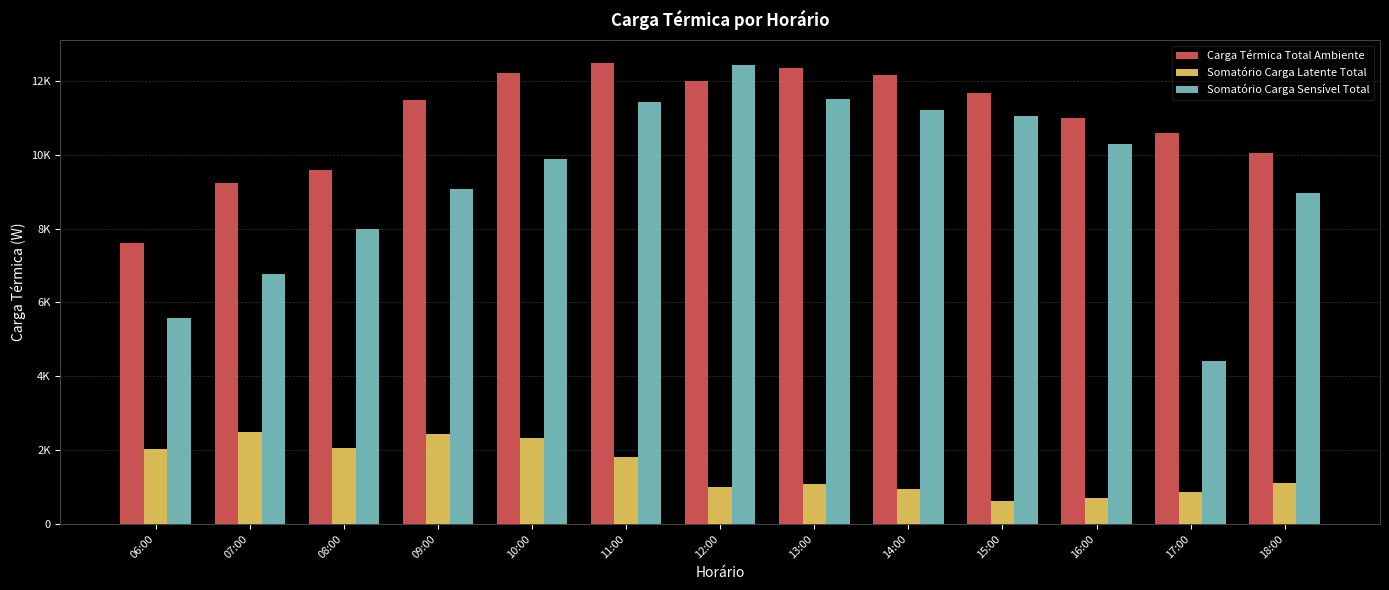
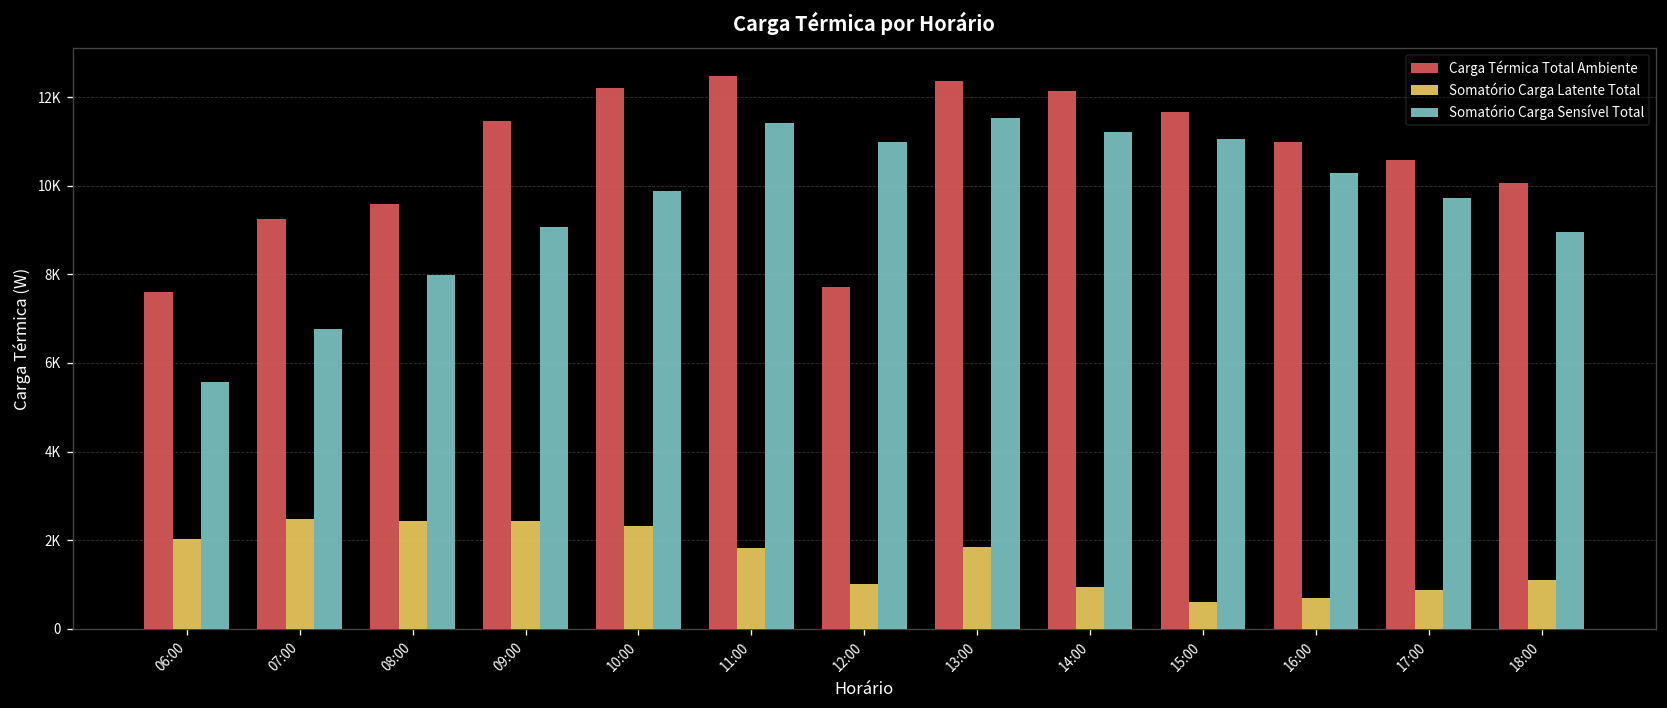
Somatório Carga Latente Total, 08:00: 2100 -> 2400
Carga Térmica Total Ambiente, 12:00: 12000 -> 7700
Somatório Carga Sensível Total, 12:00: 12400 -> 11000
Somatório Carga Latente Total, 13:00: 1100 -> 1800
Somatório Carga Sensível Total, 17:00: 4400 -> 9700
